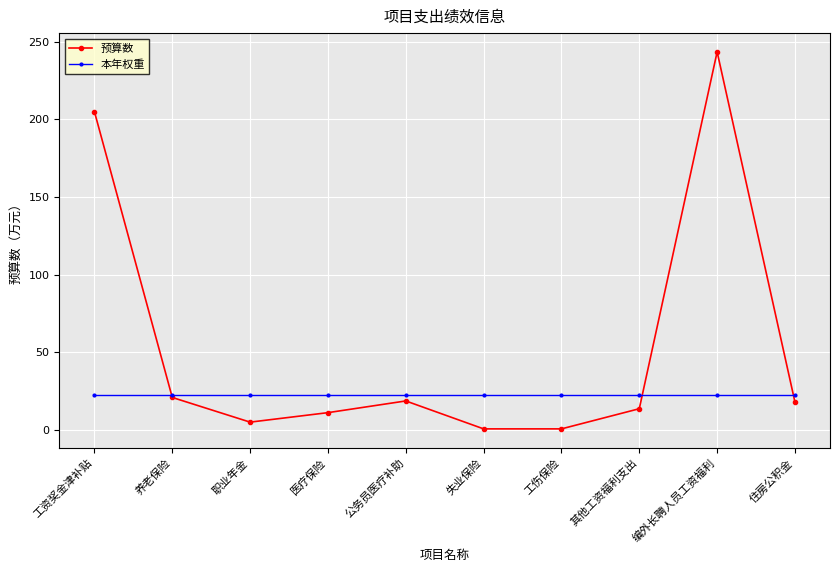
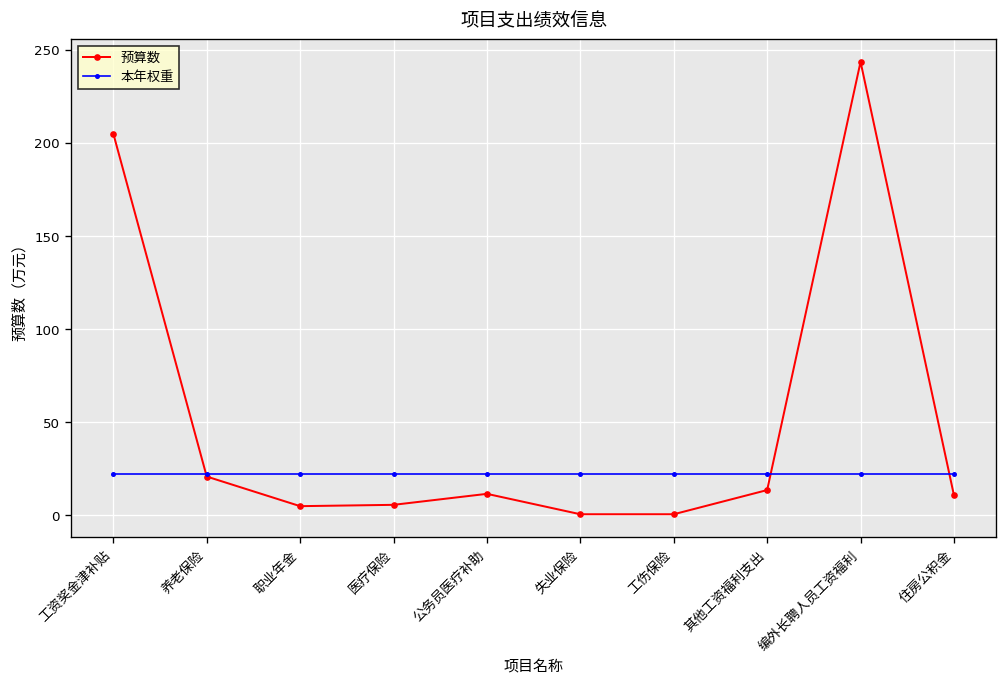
预算数, 医疗保险: 11 -> 6
预算数, 公务员医疗补助: 19 -> 12
预算数, 住房公积金: 18 -> 11
